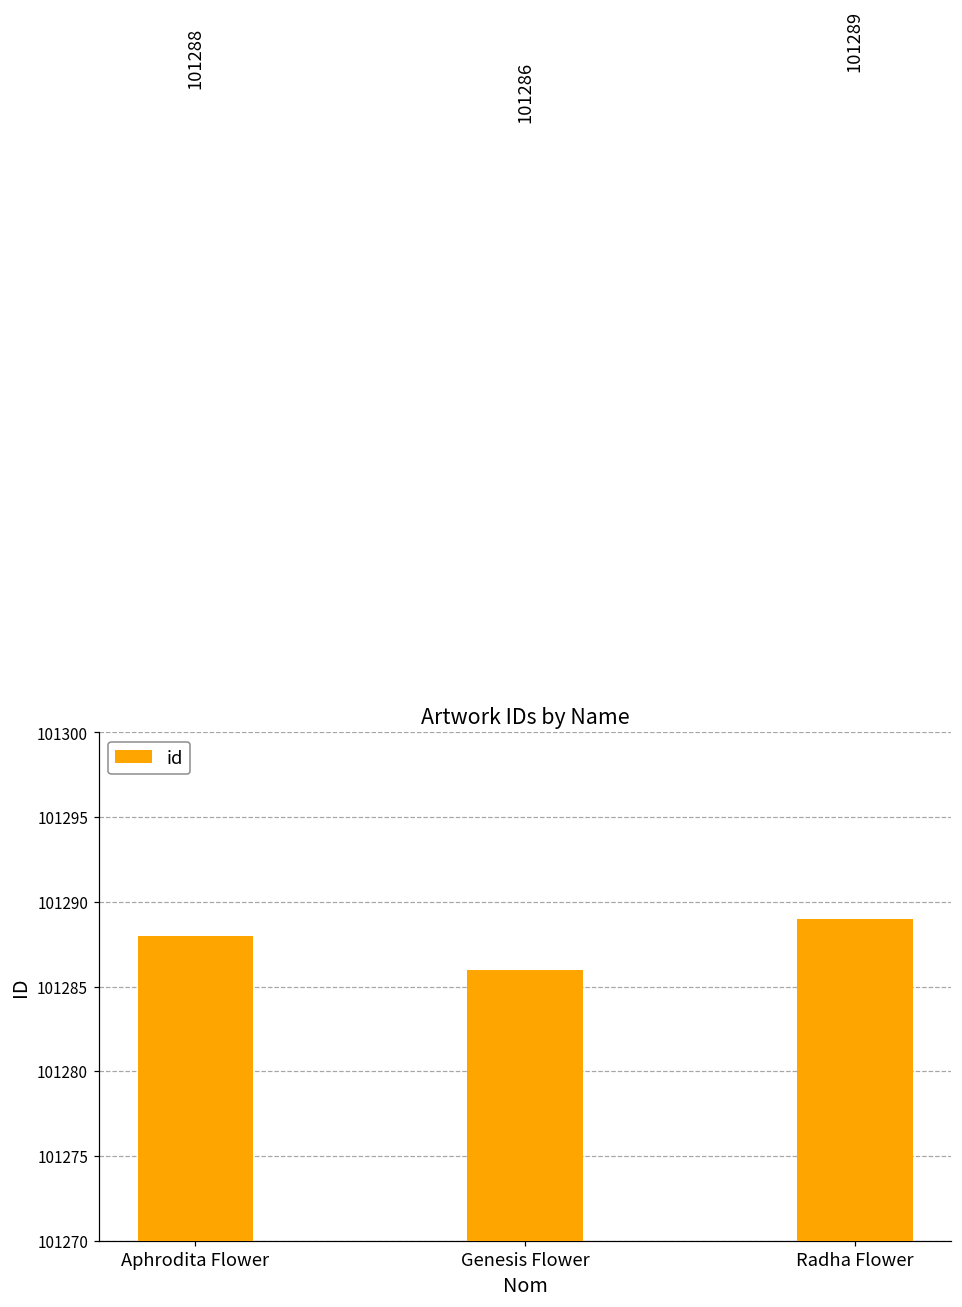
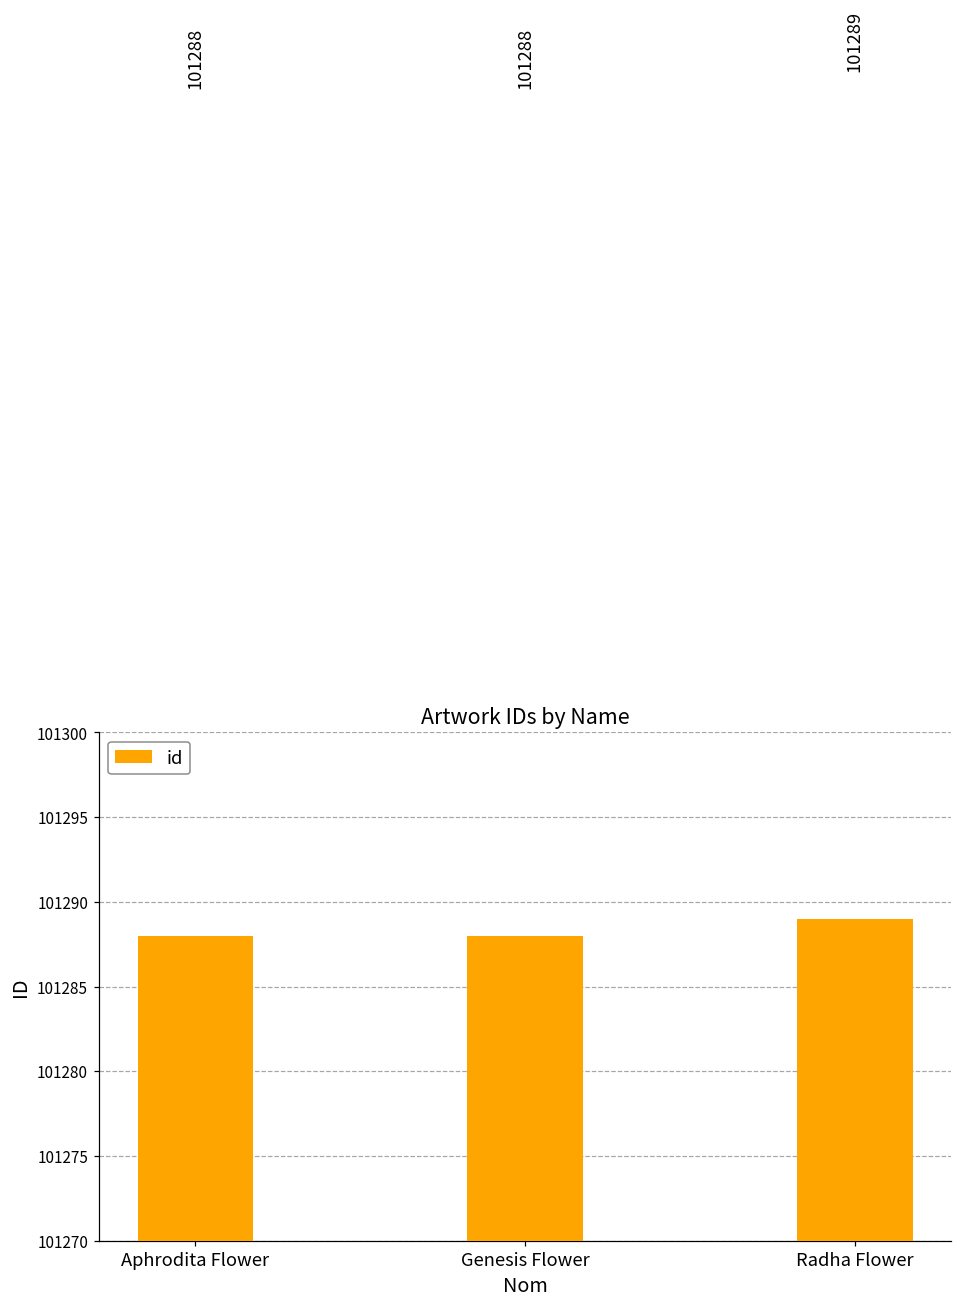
Genesis Flower: 101286 -> 101288
